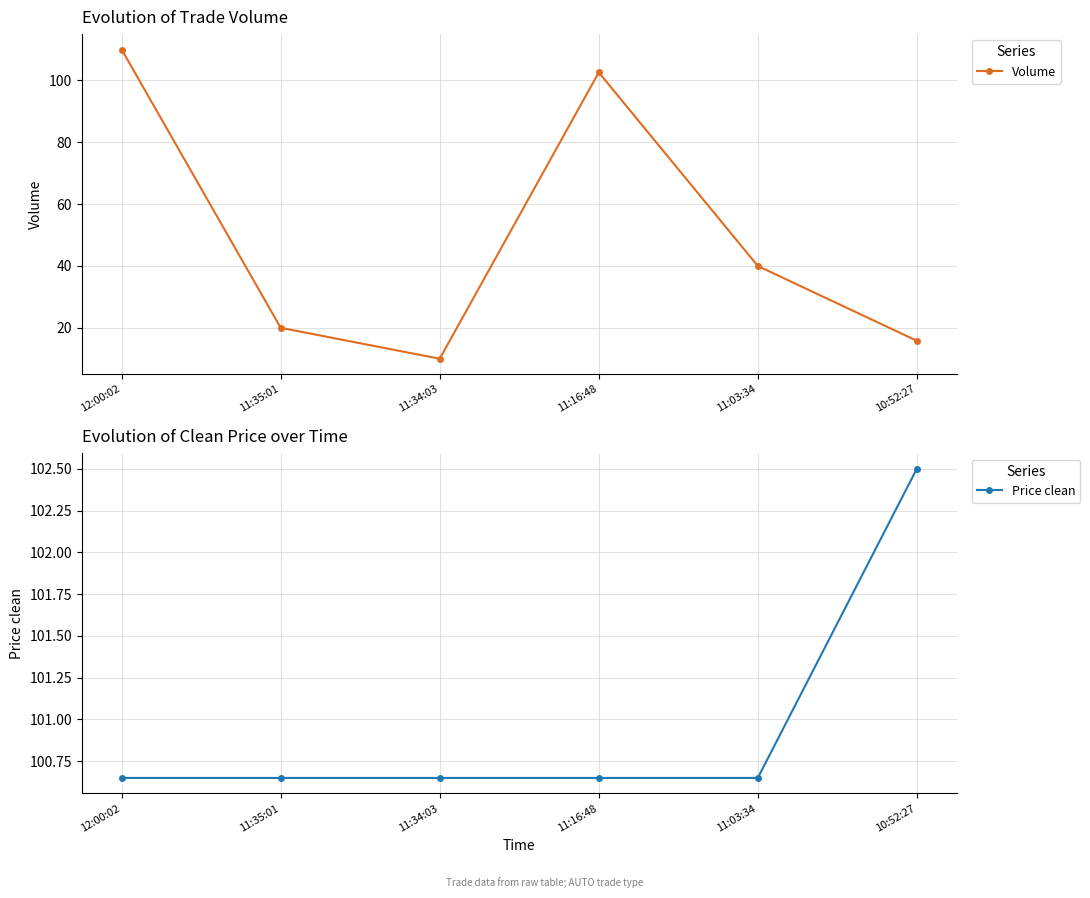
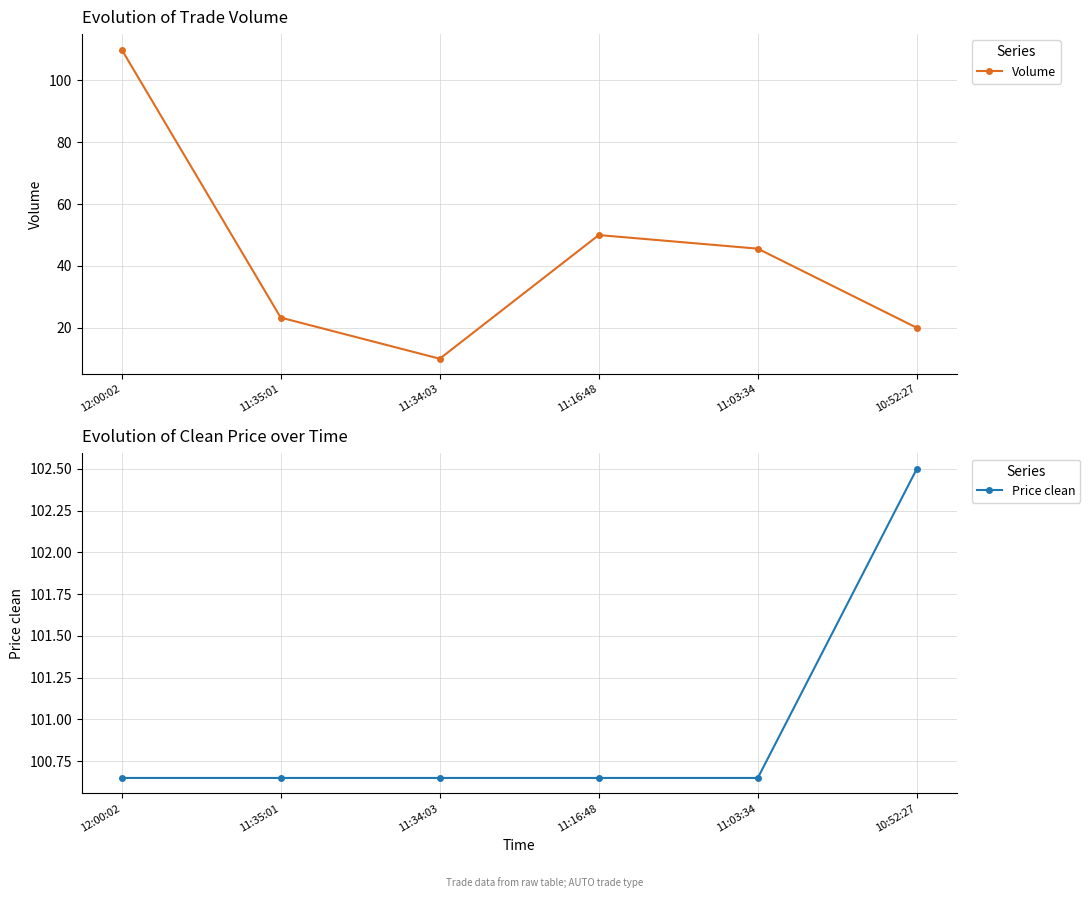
Evolution of Trade Volume, 11:35:01: 20 -> 23
Evolution of Trade Volume, 11:16:48: 103 -> 50
Evolution of Trade Volume, 11:03:34: 40 -> 46
Evolution of Trade Volume, 10:52:27: 16 -> 20
